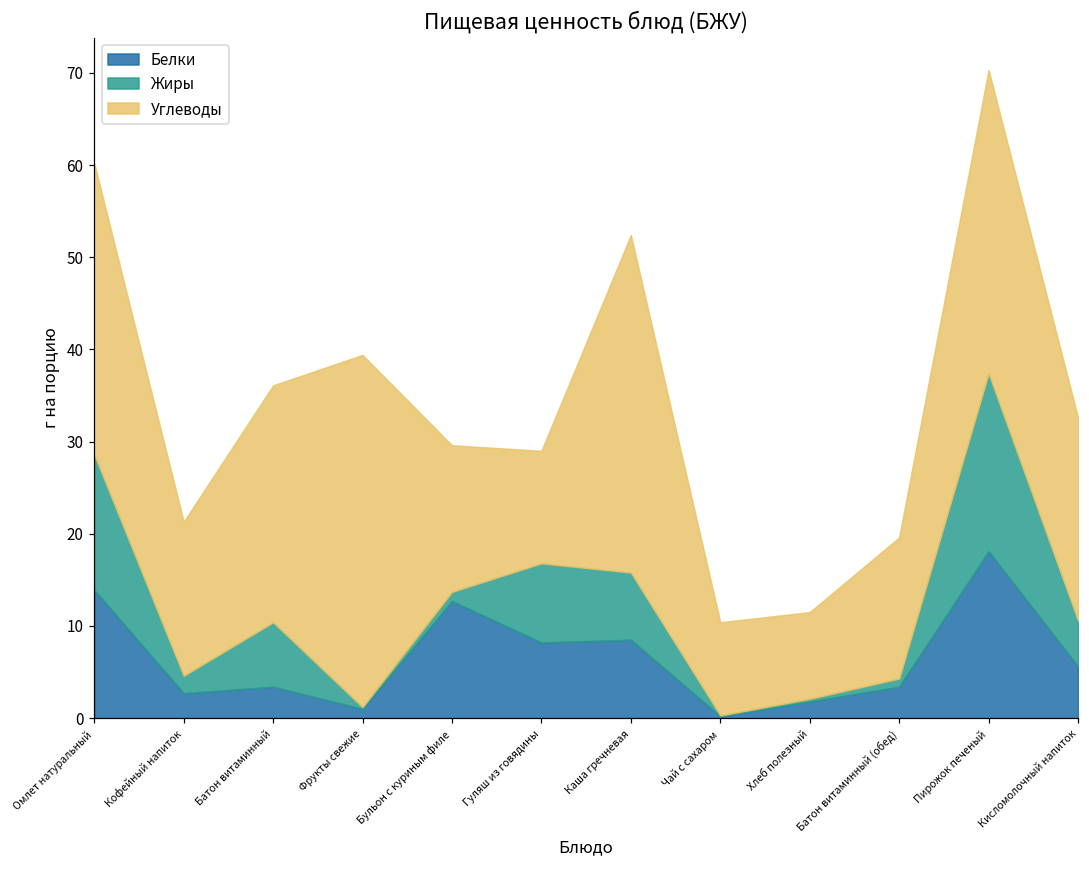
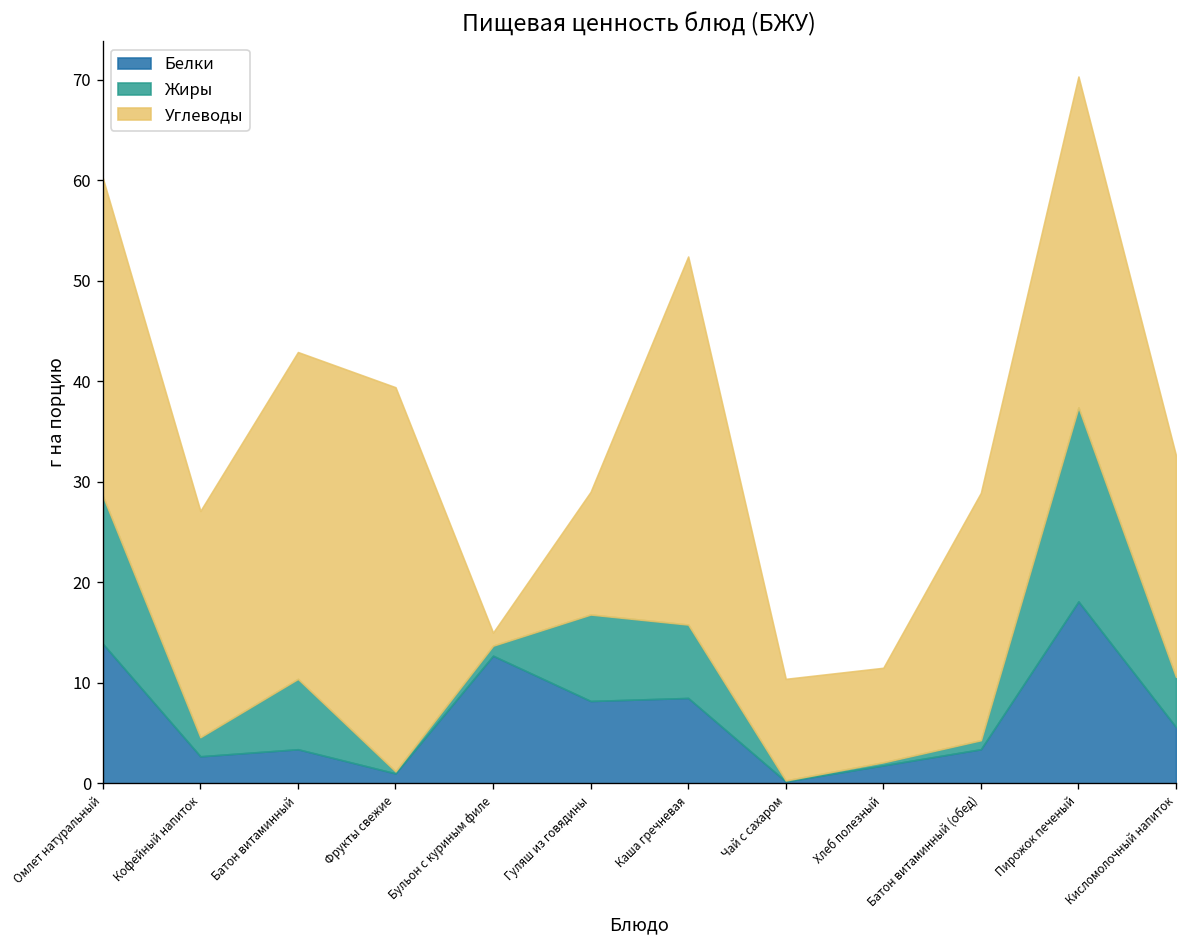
Углеводы, Кофейный напиток: 17 -> 23
Углеводы, Батон витаминный: 26 -> 33
Углеводы, Бульон с куриным филе: 16 -> 1
Углеводы, Батон витаминный (обед): 15 -> 25
